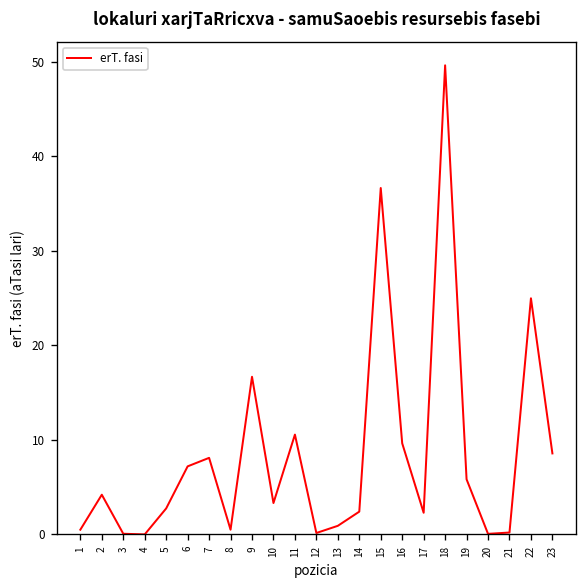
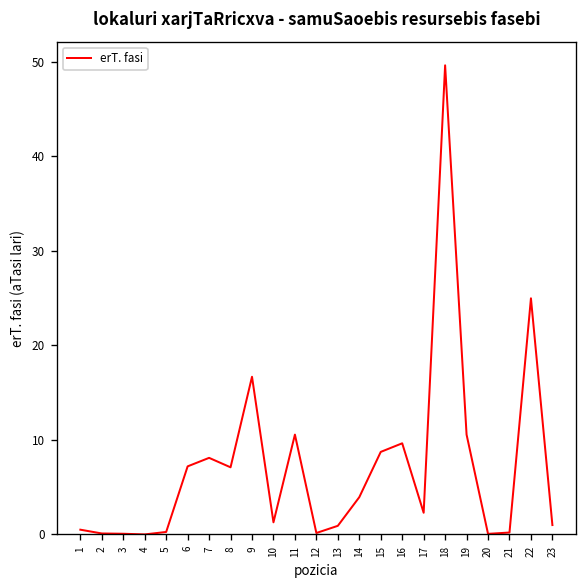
2: 4 -> 0
5: 3 -> 0
8: 1 -> 7
10: 3 -> 1
14: 2 -> 4
15: 37 -> 9
19: 6 -> 11
23: 9 -> 1
